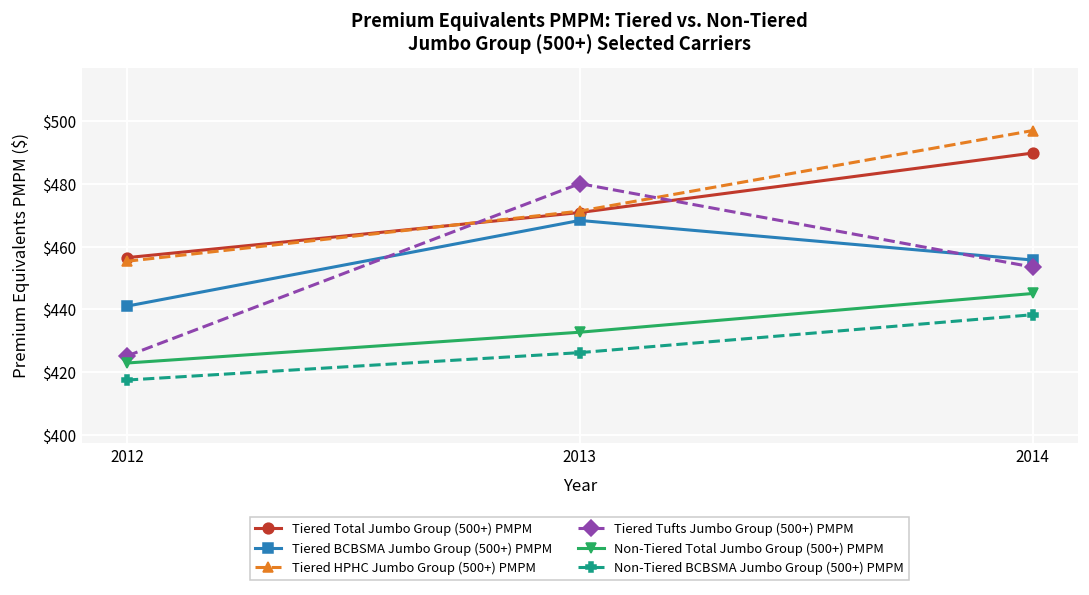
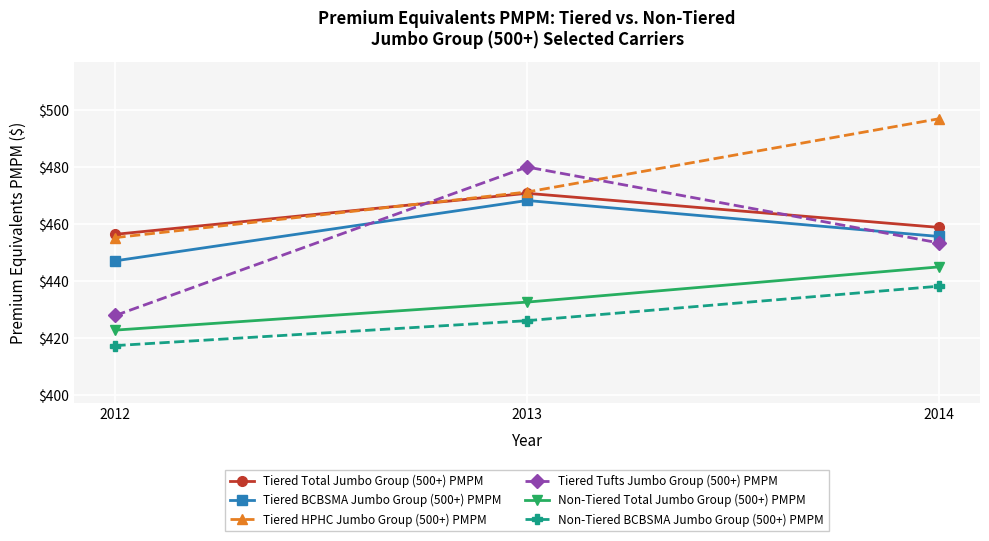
Tiered BCBSMA Jumbo Group (500+) PMPM, 2012: $441 -> $447
Tiered Tufts Jumbo Group (500+) PMPM, 2012: $425 -> $428
Tiered Total Jumbo Group (500+) PMPM, 2014: $490 -> $459
